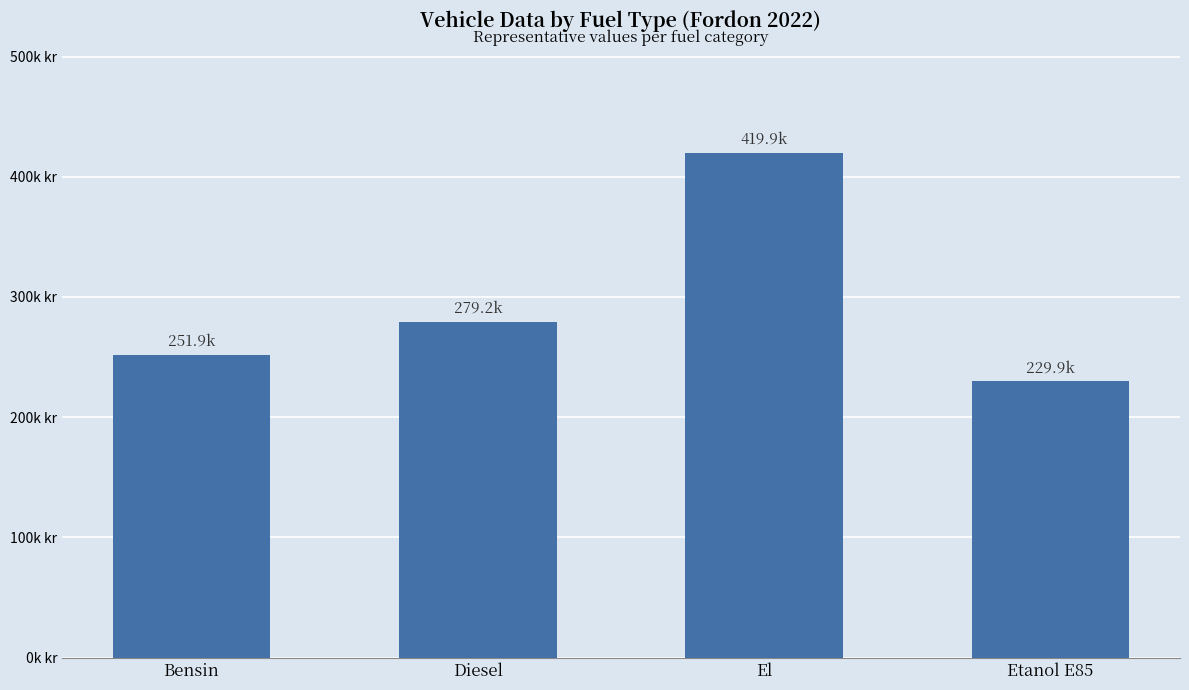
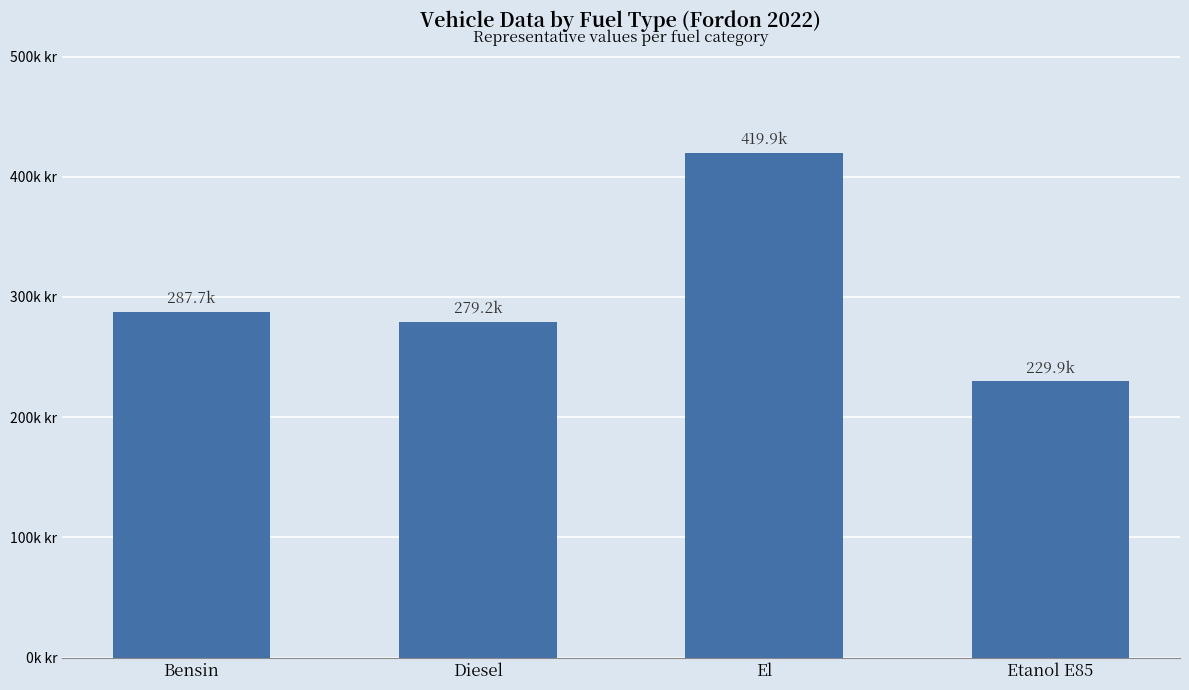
Bensin: 251.9k -> 287.7k
